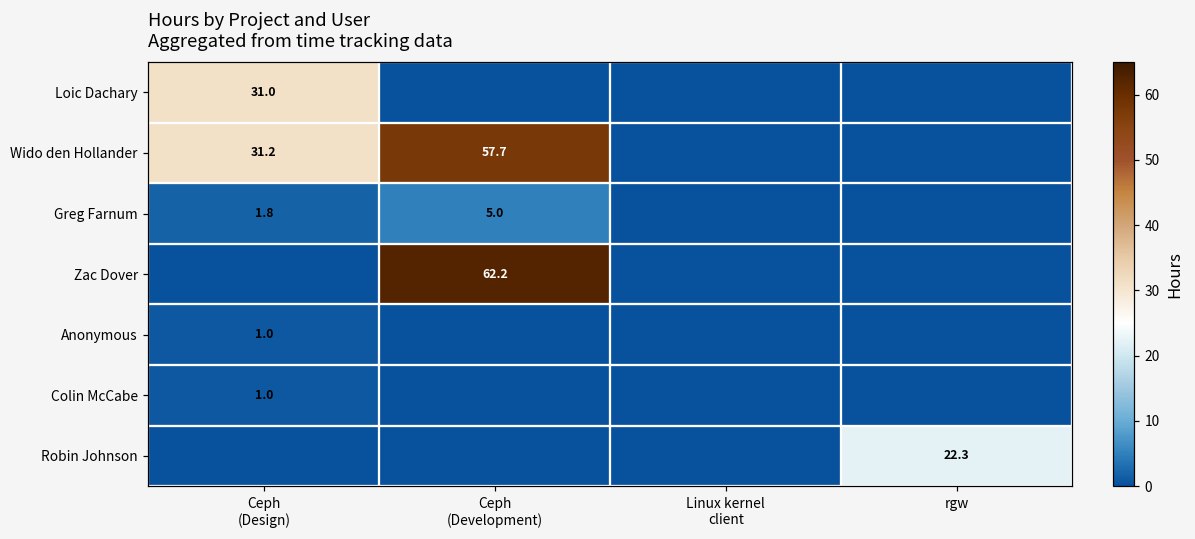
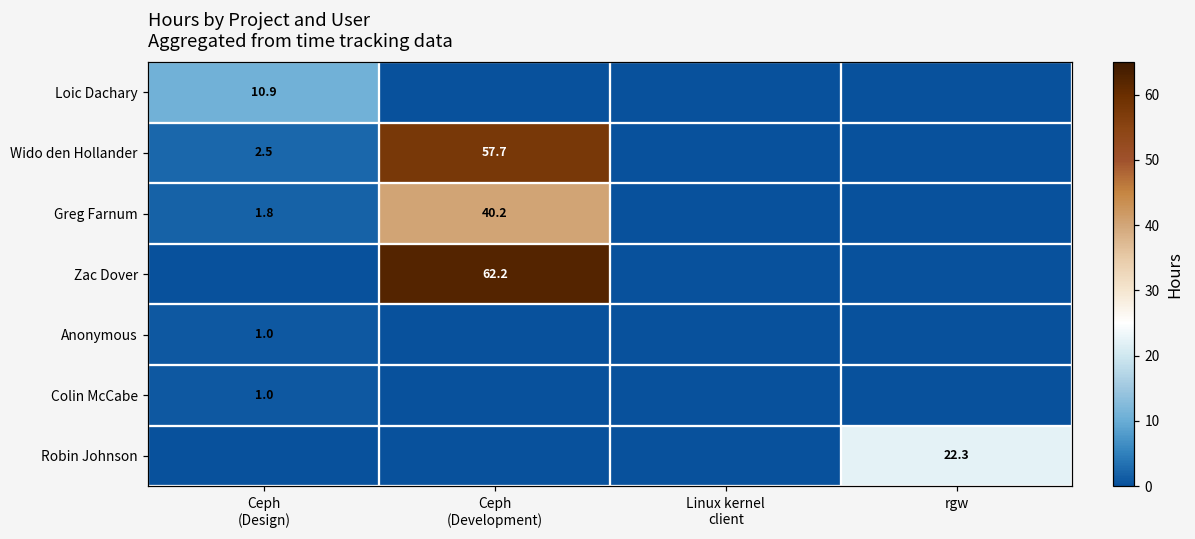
Loic Dachary, Ceph (Design): 31.0 -> 10.9
Wido den Hollander, Ceph (Design): 31.2 -> 2.5
Greg Farnum, Ceph (Development): 5.0 -> 40.2
